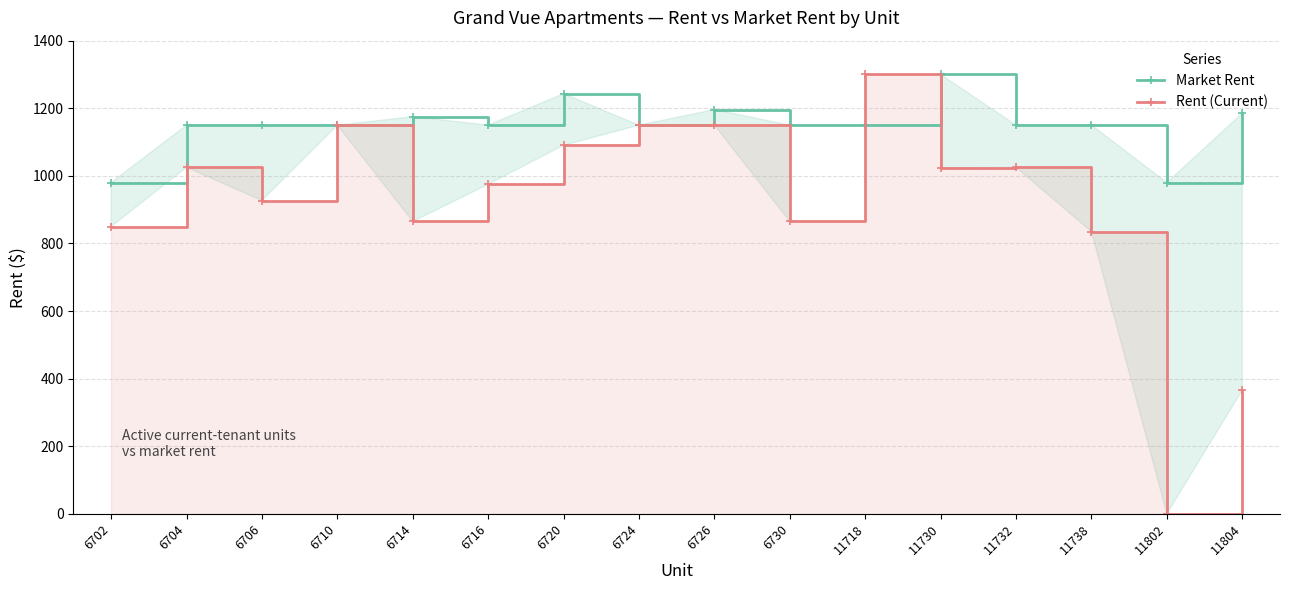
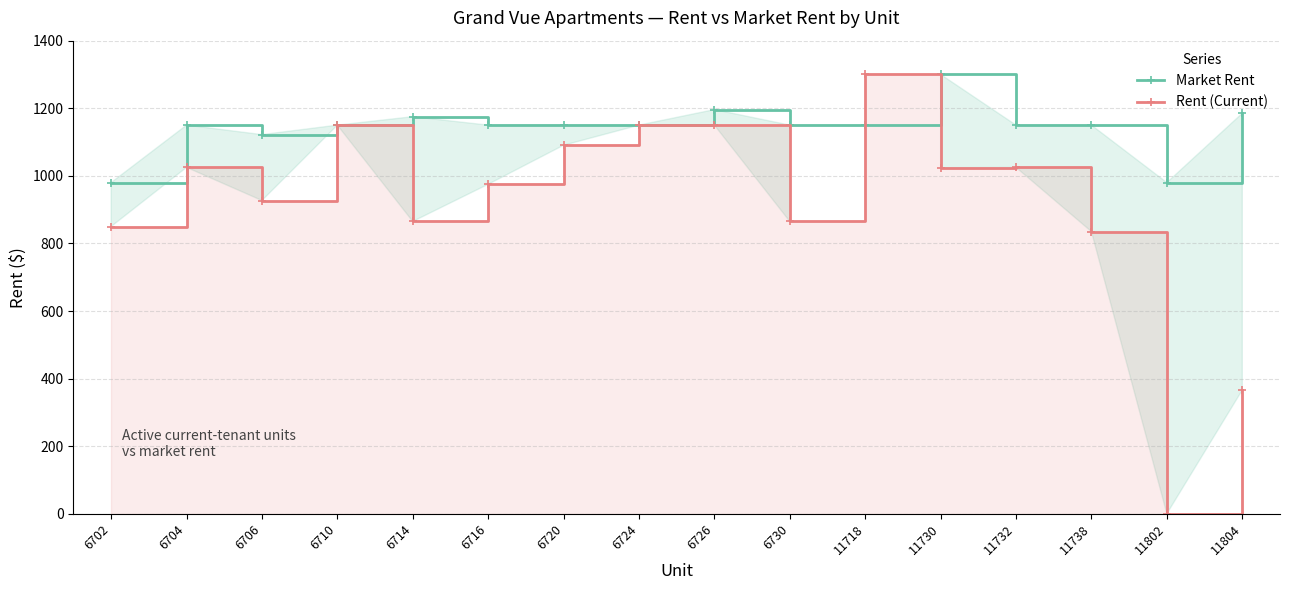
Market Rent, 6706: 1150 -> 1120
Market Rent, 6720: 1240 -> 1150
